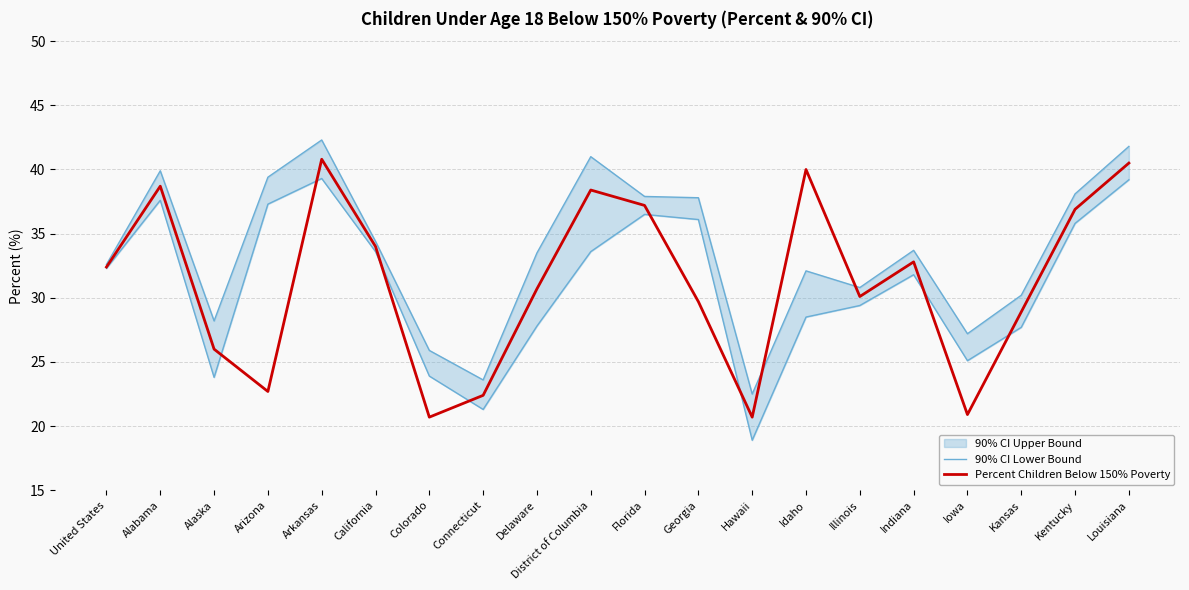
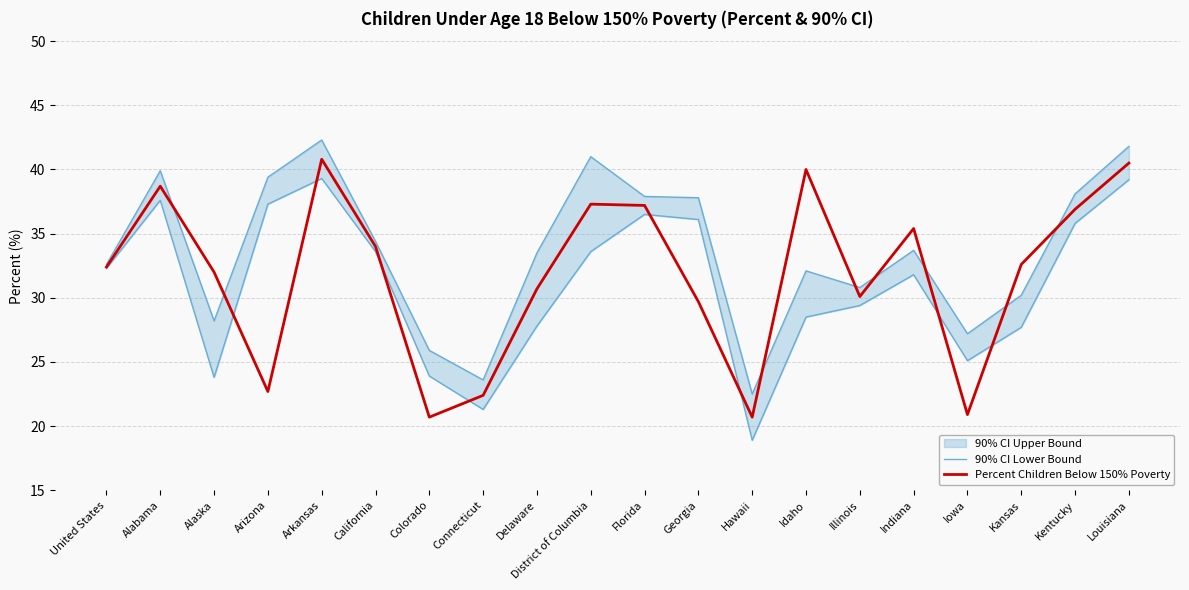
Percent Children Below 150% Poverty, Alaska: 26 -> 32
Percent Children Below 150% Poverty, District of Columbia: 38.4 -> 37.3
Percent Children Below 150% Poverty, Indiana: 32.8 -> 35.4
Percent Children Below 150% Poverty, Kansas: 28.9 -> 32.6
